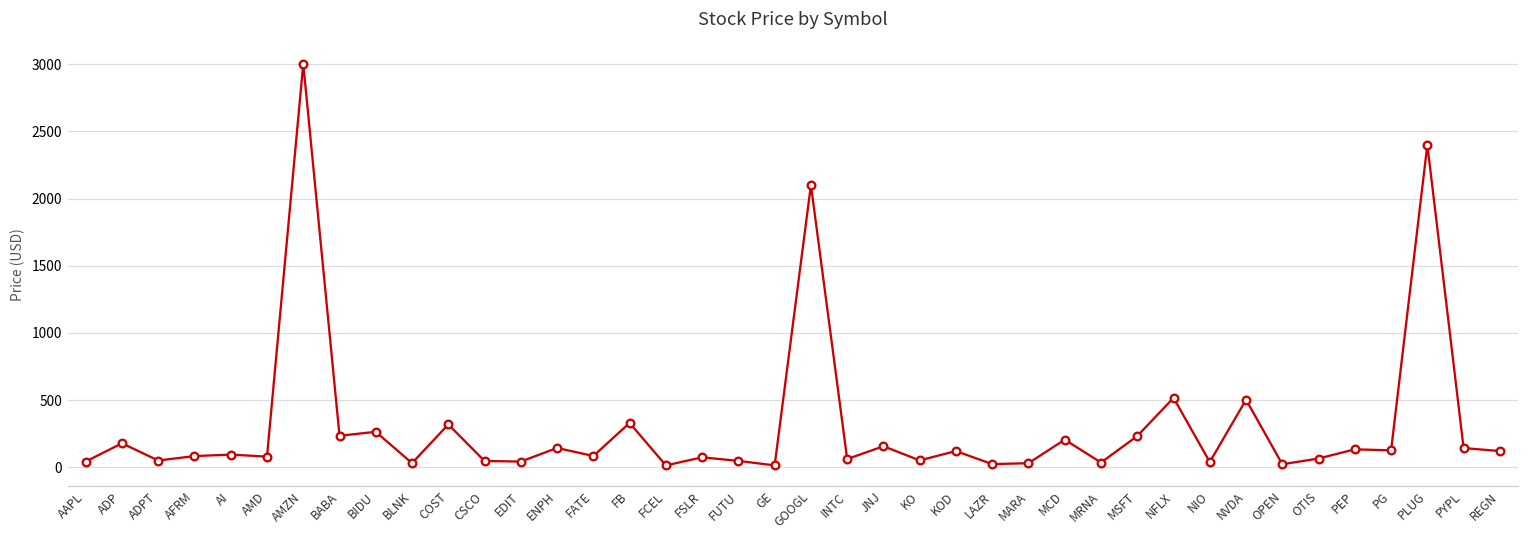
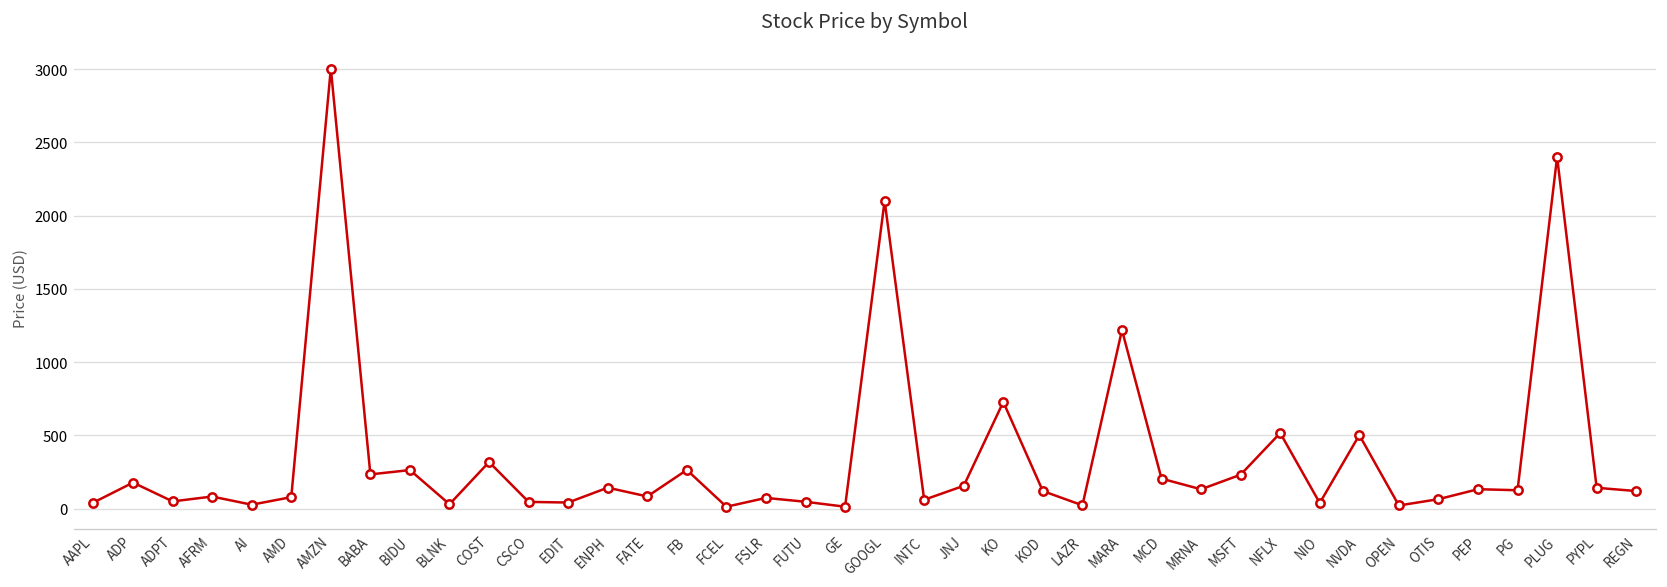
AI: 90 -> 30
FB: 330 -> 260
KO: 50 -> 730
MARA: 30 -> 1220
MRNA: 30 -> 130
